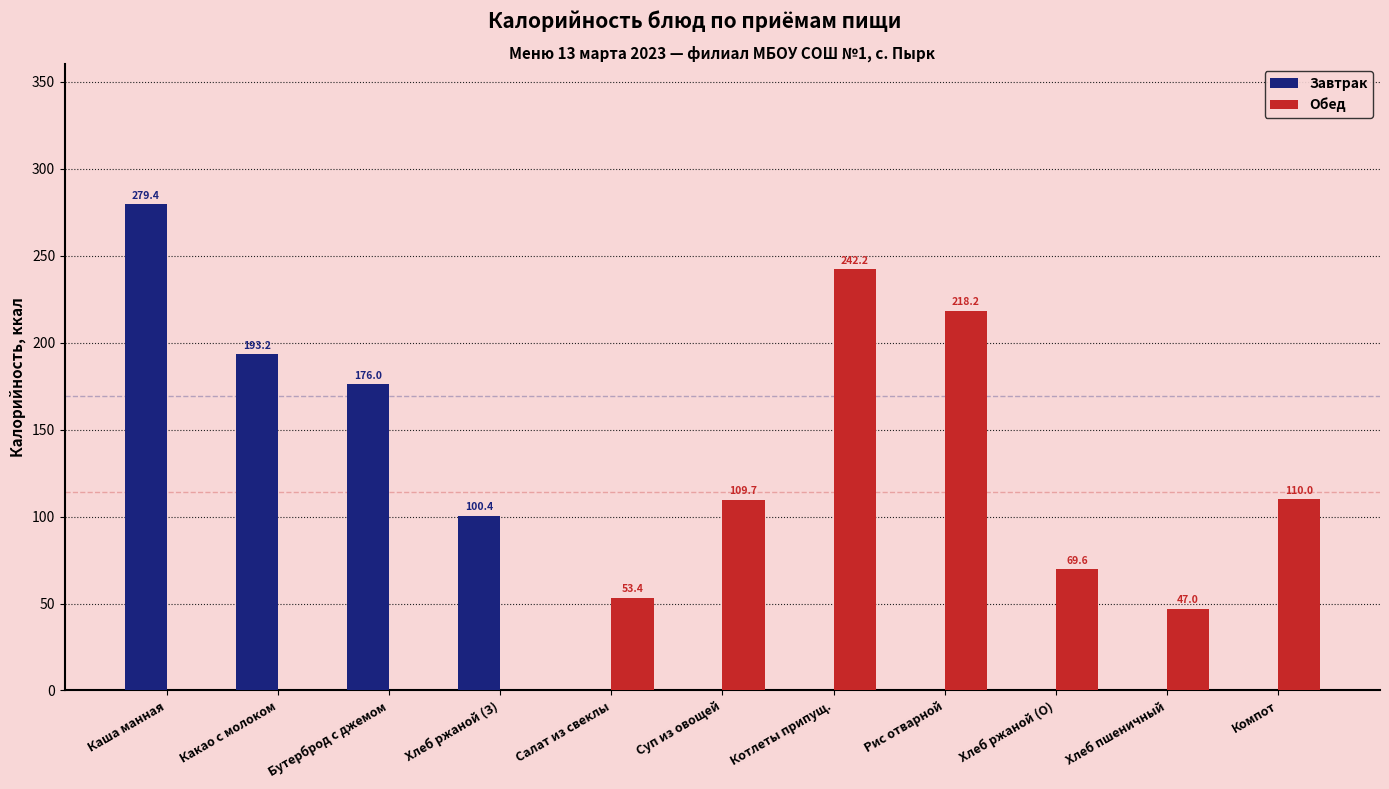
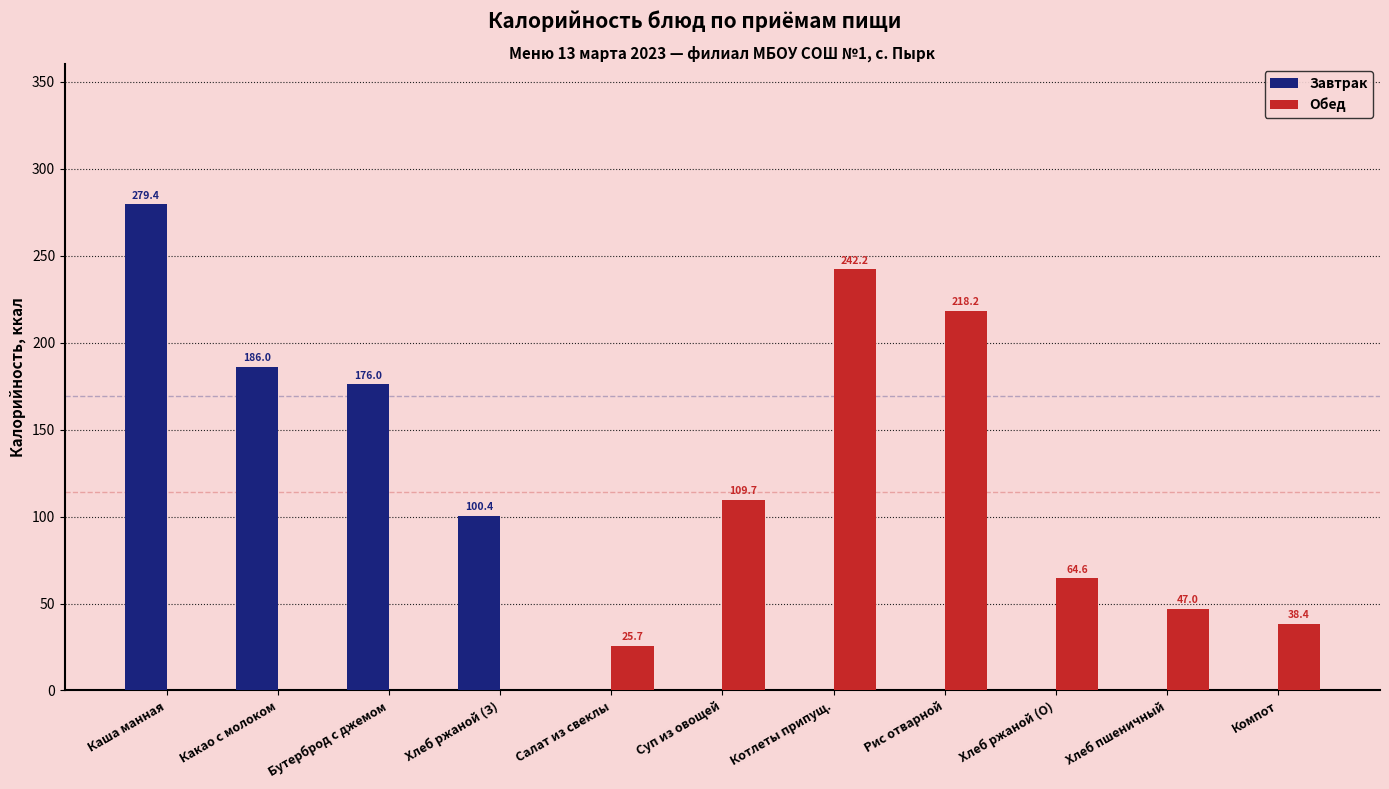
Завтрак, Какао с молоком: 193.2 -> 186.0
Обед, Салат из свеклы: 53.4 -> 25.7
Обед, Хлеб ржаной (О): 69.6 -> 64.6
Обед, Компот: 110.0 -> 38.4
